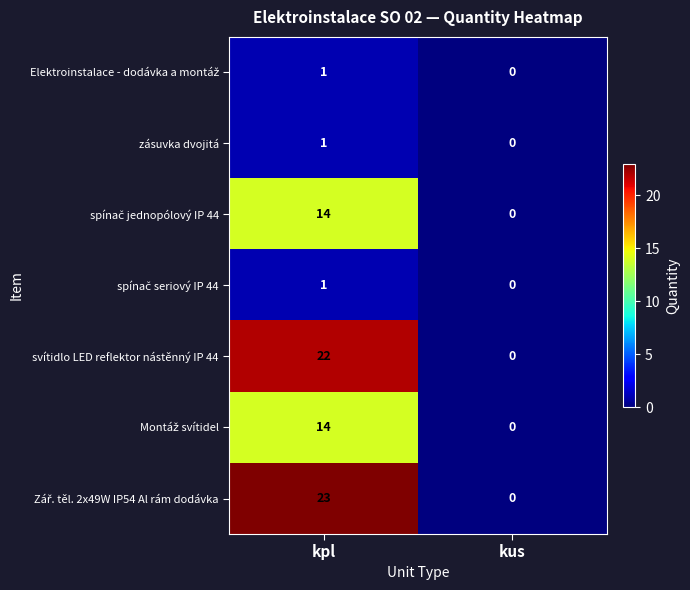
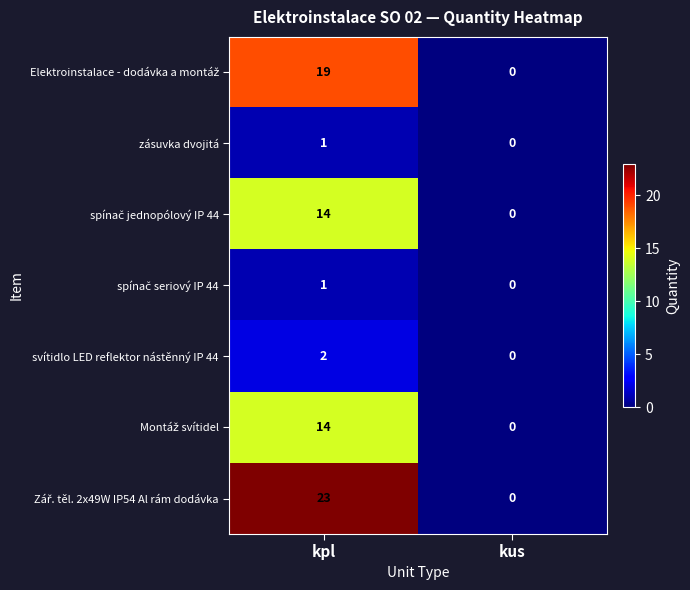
Elektroinstalace - dodávka a montáž, kpl: 1 -> 19
svítidlo LED reflektor nástěnný IP 44, kpl: 22 -> 2
